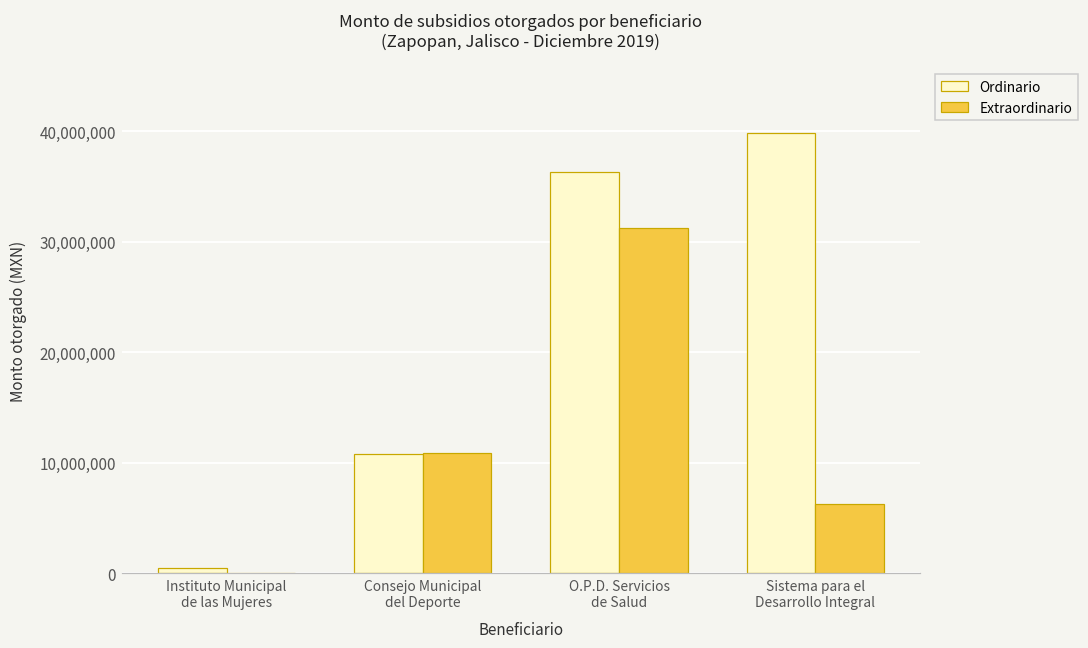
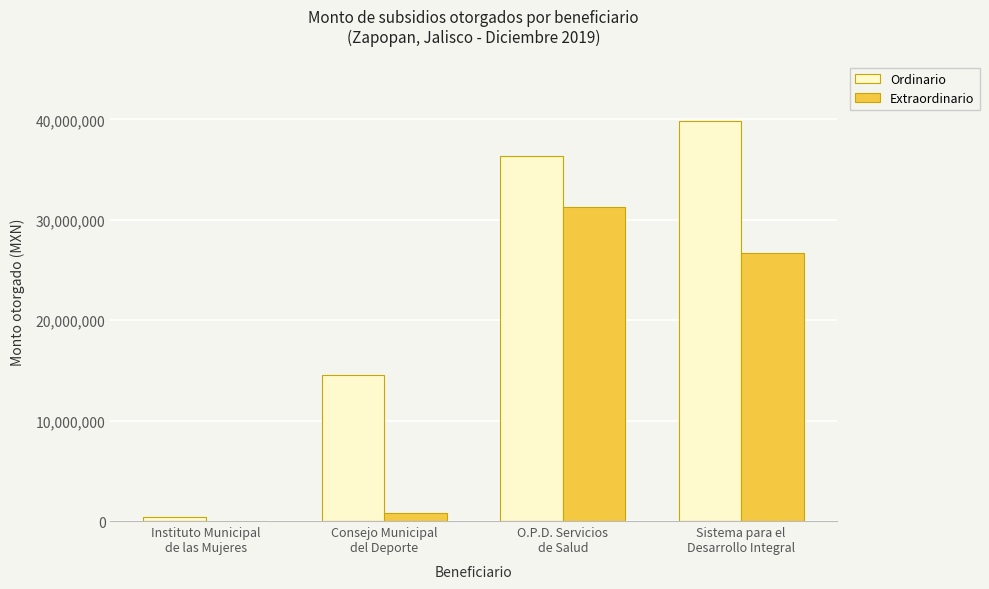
Ordinario, Consejo Municipal del Deporte: 10,800,000 -> 14,600,000
Extraordinario, Consejo Municipal del Deporte: 10,900,000 -> 800,000
Extraordinario, Sistema para el Desarrollo Integral: 6,300,000 -> 26,700,000
